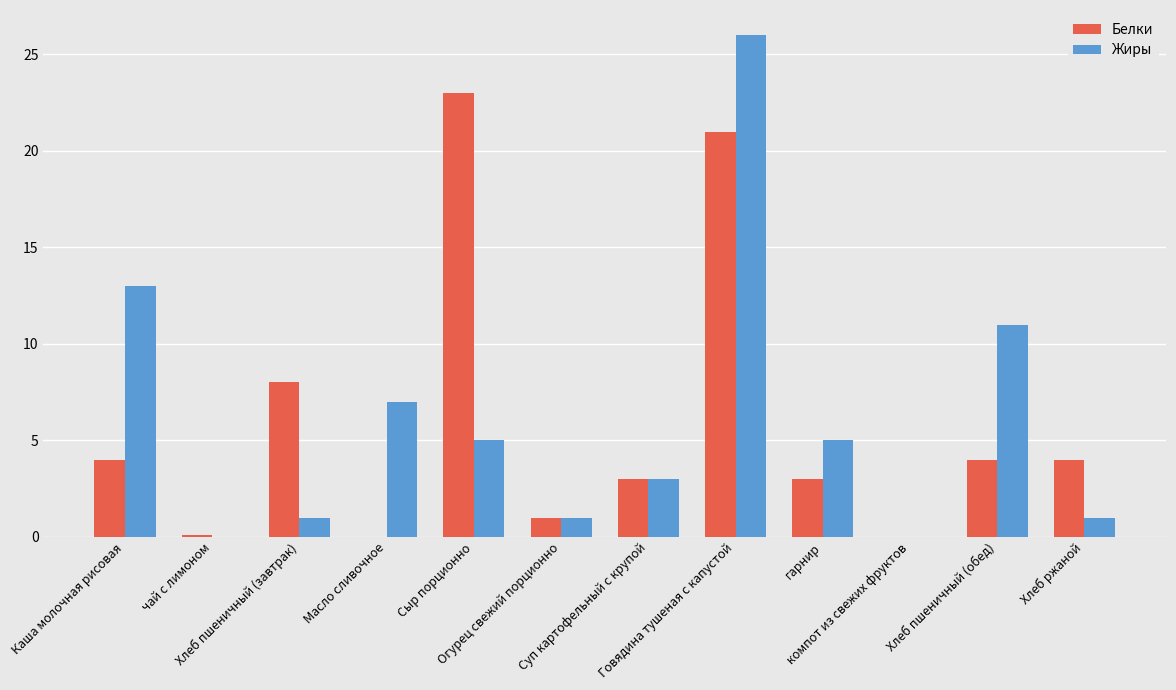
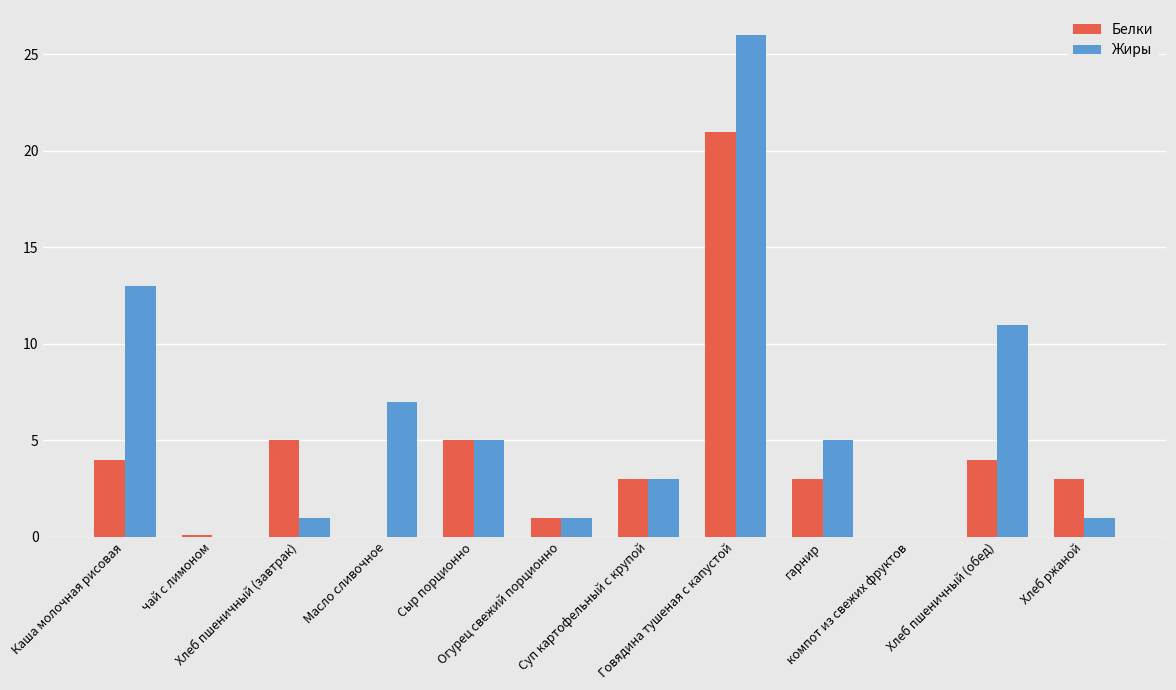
Белки, Хлеб пшеничный (завтрак): 8 -> 5
Белки, Сыр порционно: 23 -> 5
Белки, Хлеб ржаной: 4 -> 3
